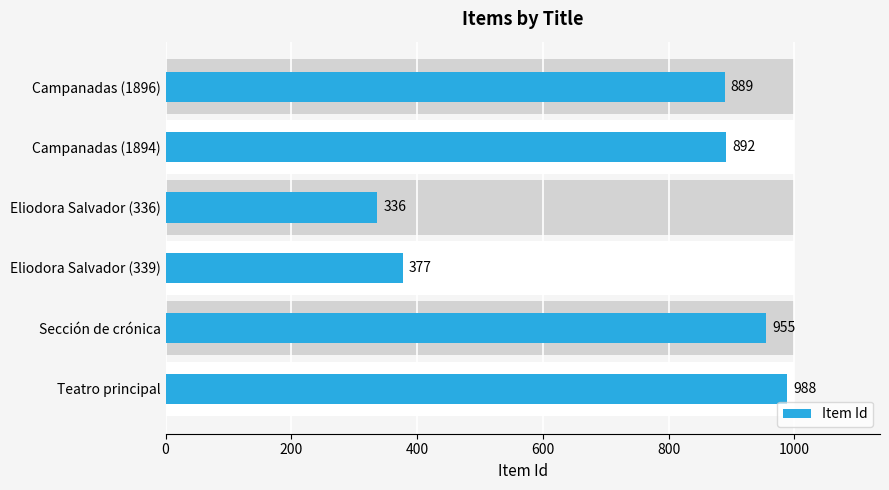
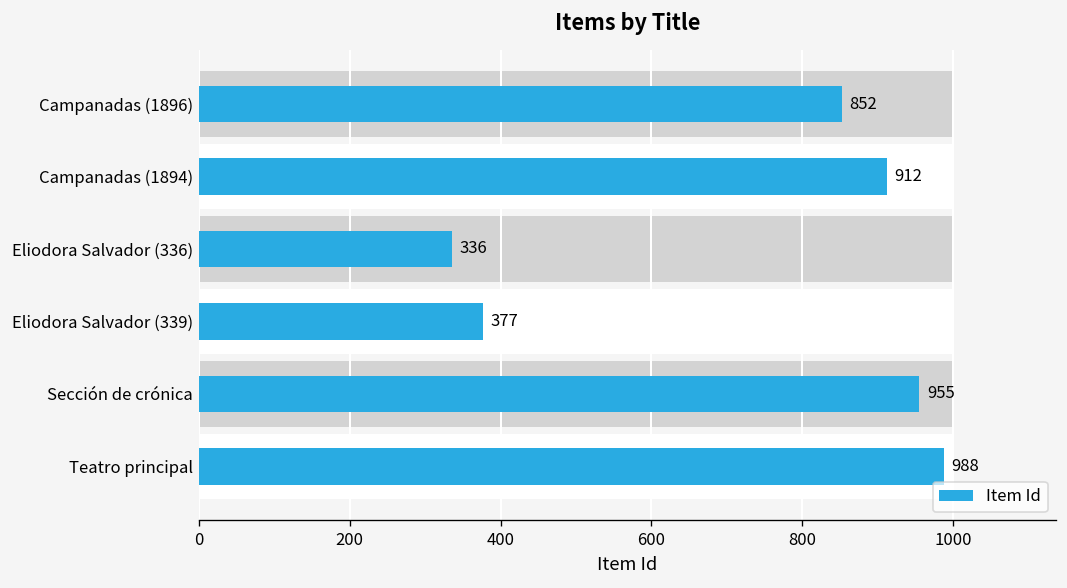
Item Id, Campanadas (1896): 889 -> 852
Item Id, Campanadas (1894): 892 -> 912
